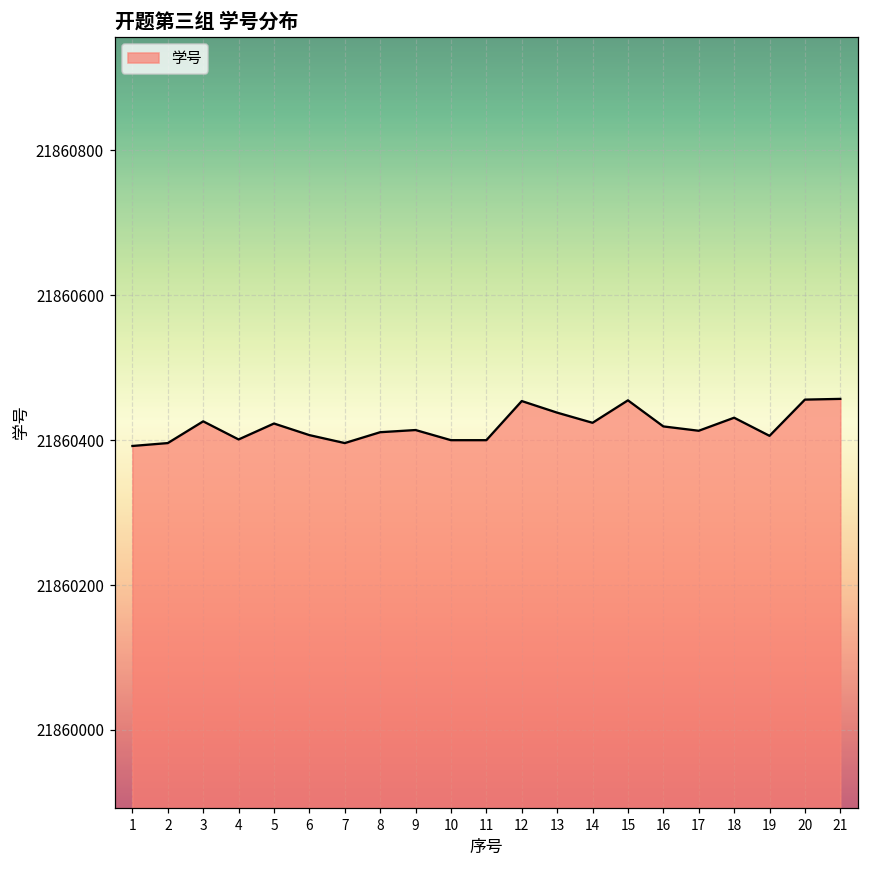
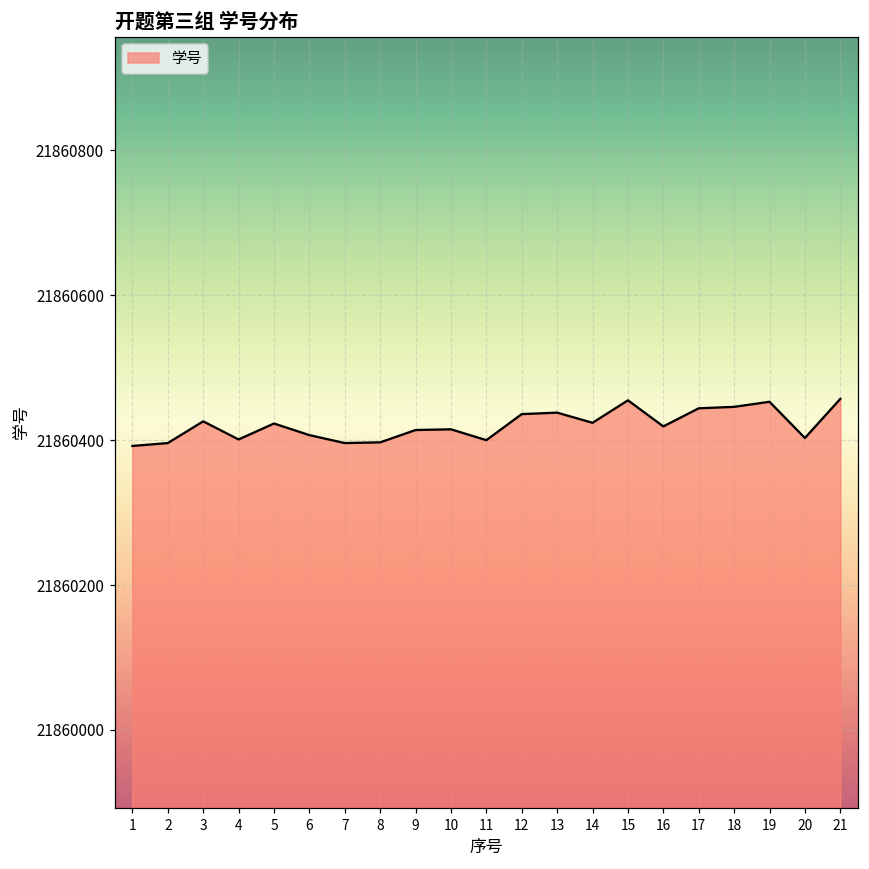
8: 21860410 -> 21860400
10: 21860400 -> 21860420
12: 21860450 -> 21860440
17: 21860410 -> 21860440
18: 21860430 -> 21860450
19: 21860410 -> 21860450
20: 21860460 -> 21860400
